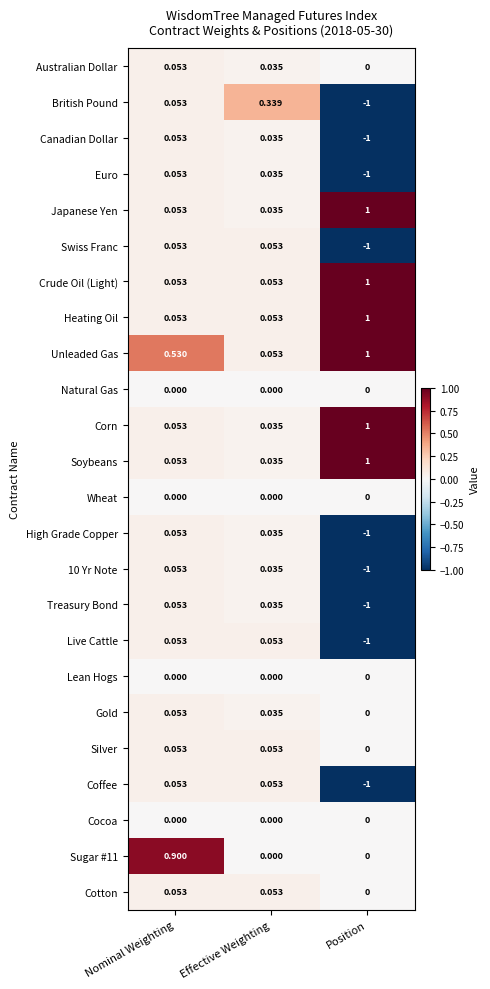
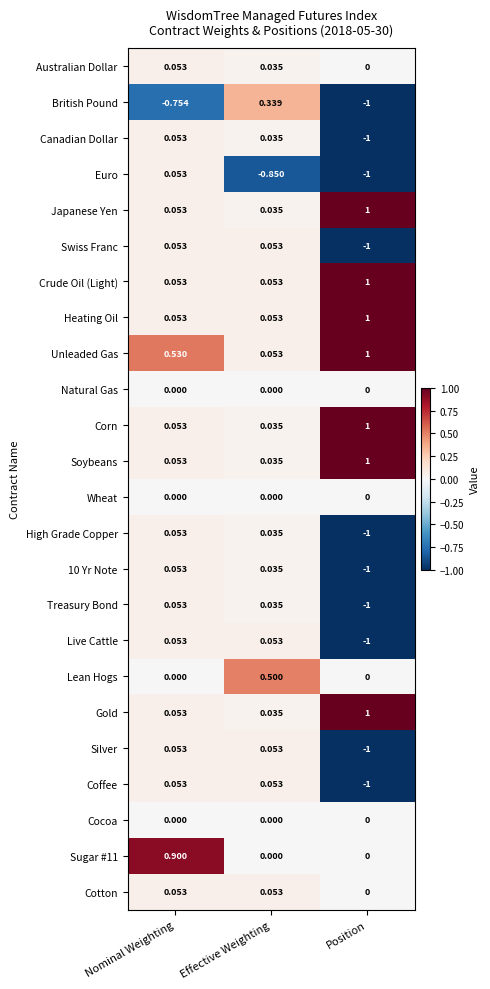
British Pound, Nominal Weighting: 0.053 -> -0.754
Euro, Effective Weighting: 0.035 -> -0.850
Lean Hogs, Effective Weighting: 0.000 -> 0.500
Gold, Position: 0 -> 1
Silver, Position: 0 -> -1
